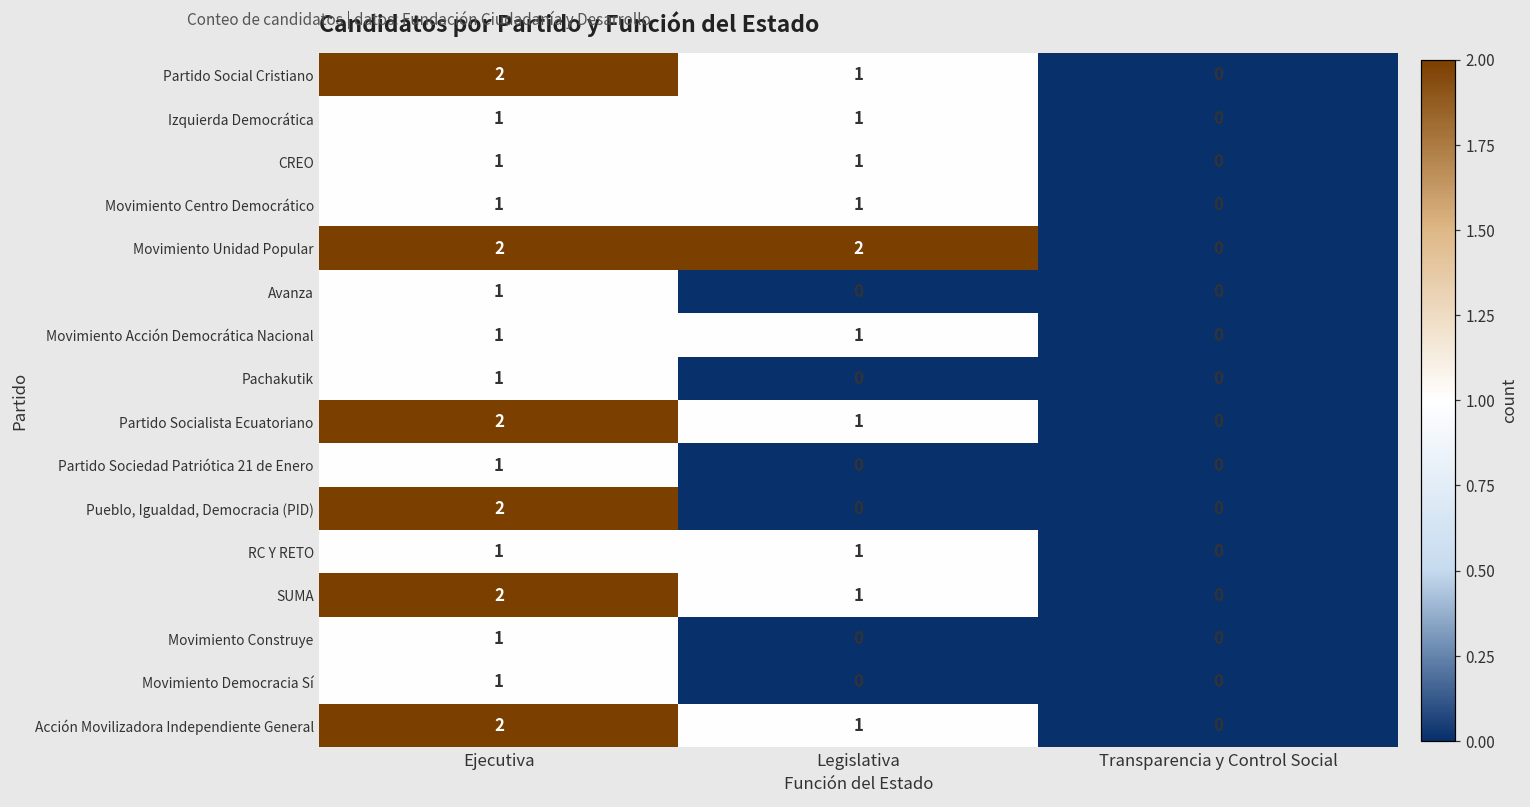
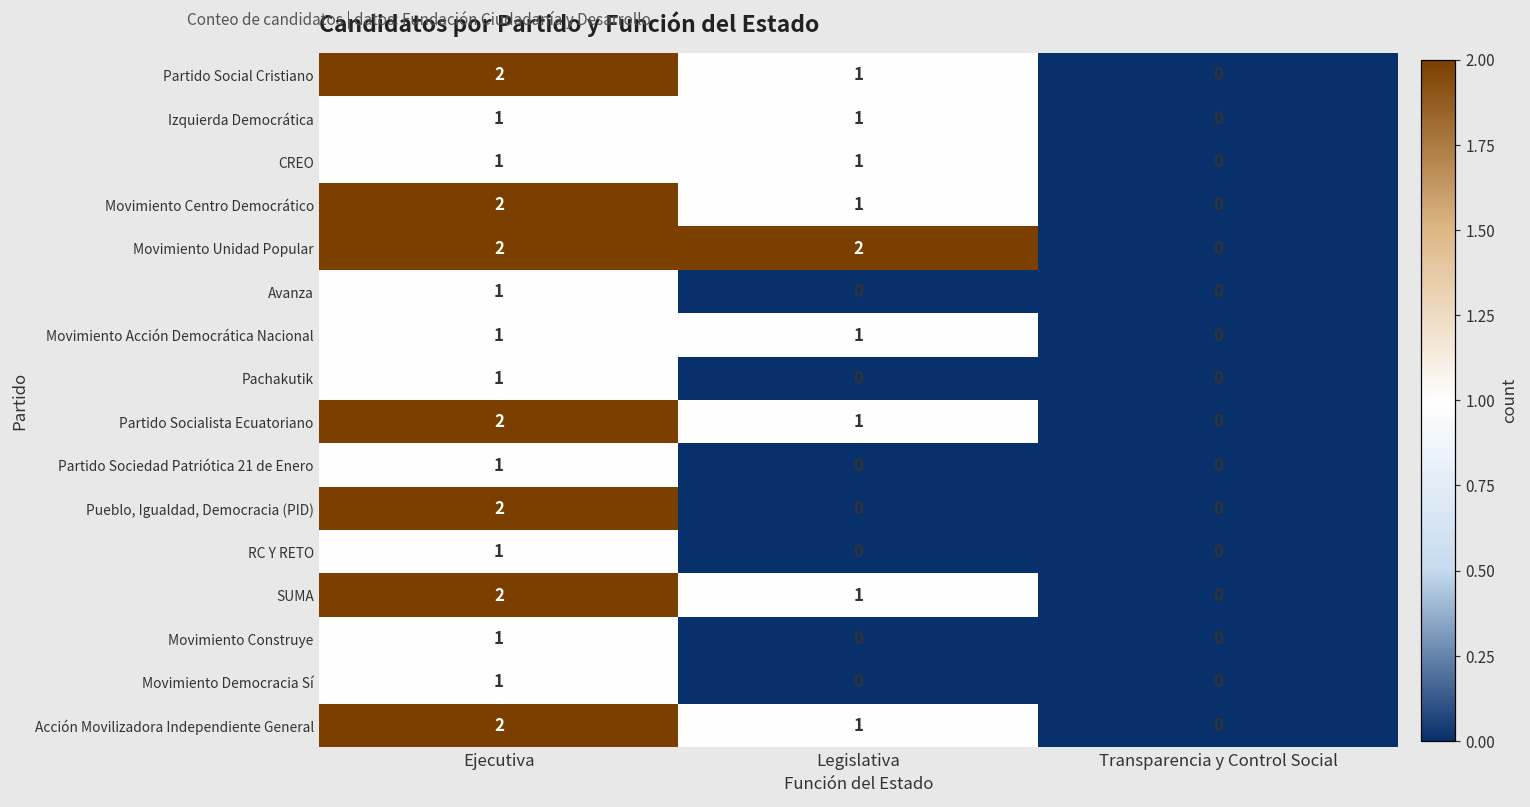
Movimiento Centro Democrático, Ejecutiva: 1 -> 2
RC Y RETO, Legislativa: 1 -> 0
